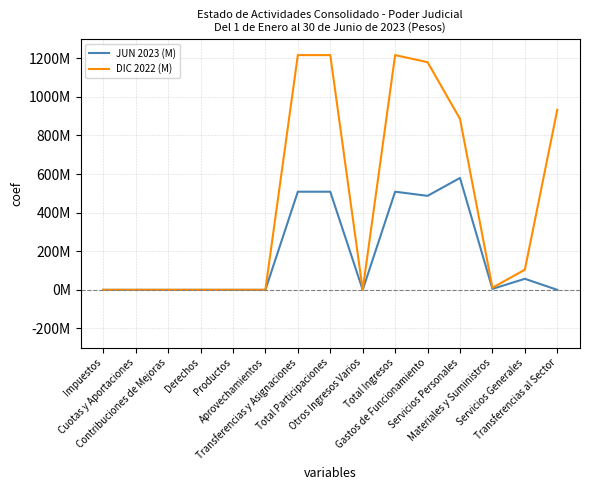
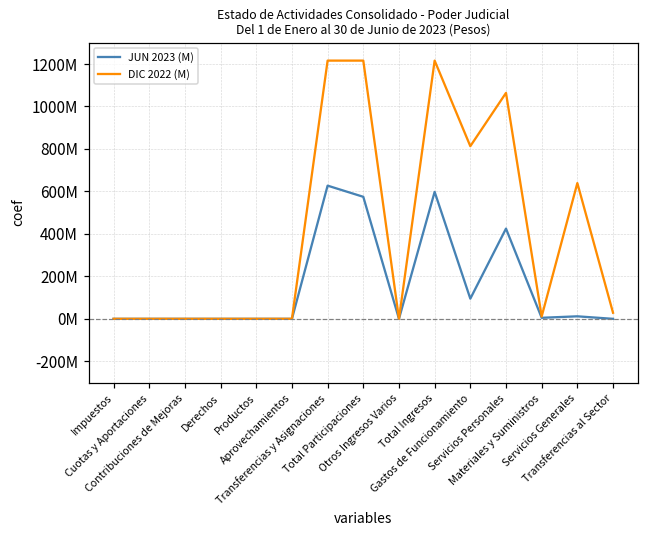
JUN 2023 (M), Transferencias y Asignaciones: 510000000 -> 630000000
JUN 2023 (M), Total Participaciones: 510000000 -> 570000000
JUN 2023 (M), Total Ingresos: 510000000 -> 600000000
JUN 2023 (M), Gastos de Funcionamiento: 490000000 -> 90000000
DIC 2022 (M), Gastos de Funcionamiento: 1180000000 -> 810000000
JUN 2023 (M), Servicios Personales: 580000000 -> 420000000
DIC 2022 (M), Servicios Personales: 890000000 -> 1060000000
JUN 2023 (M), Servicios Generales: 60000000 -> 10000000
DIC 2022 (M), Servicios Generales: 100000000 -> 640000000
DIC 2022 (M), Transferencias al Sector: 930000000 -> 30000000
